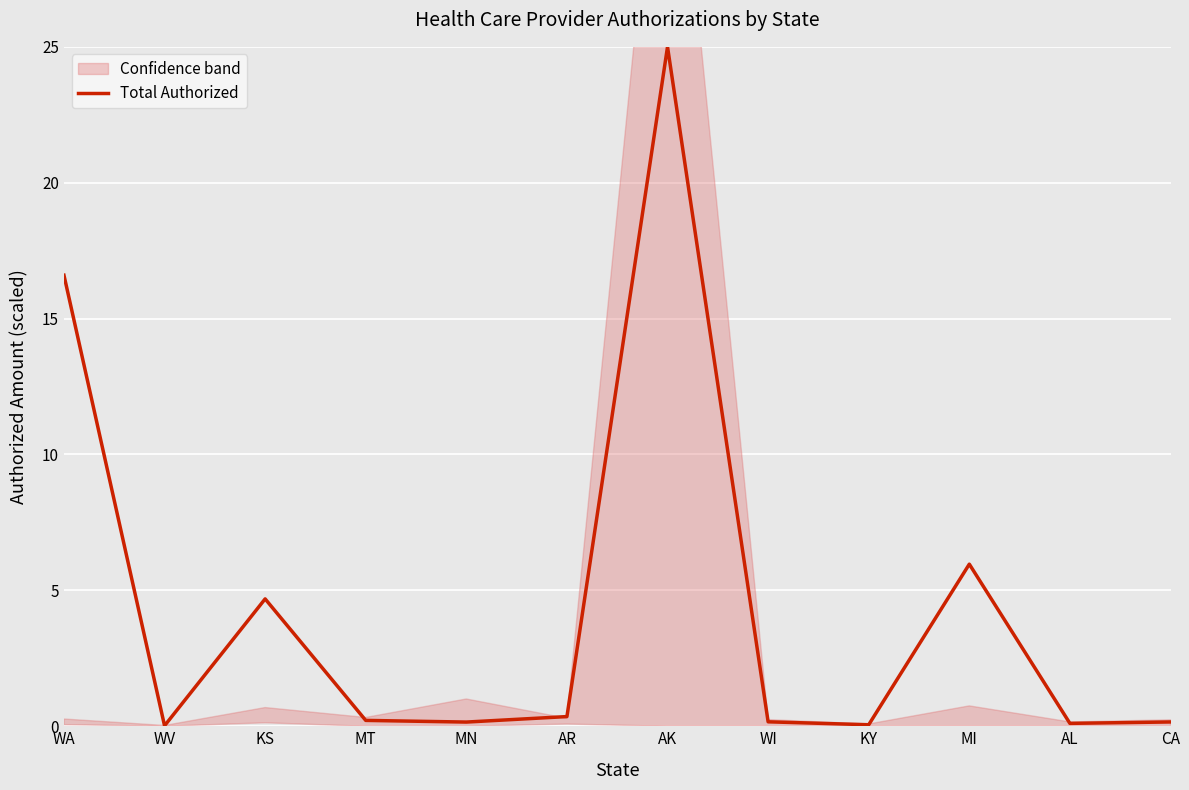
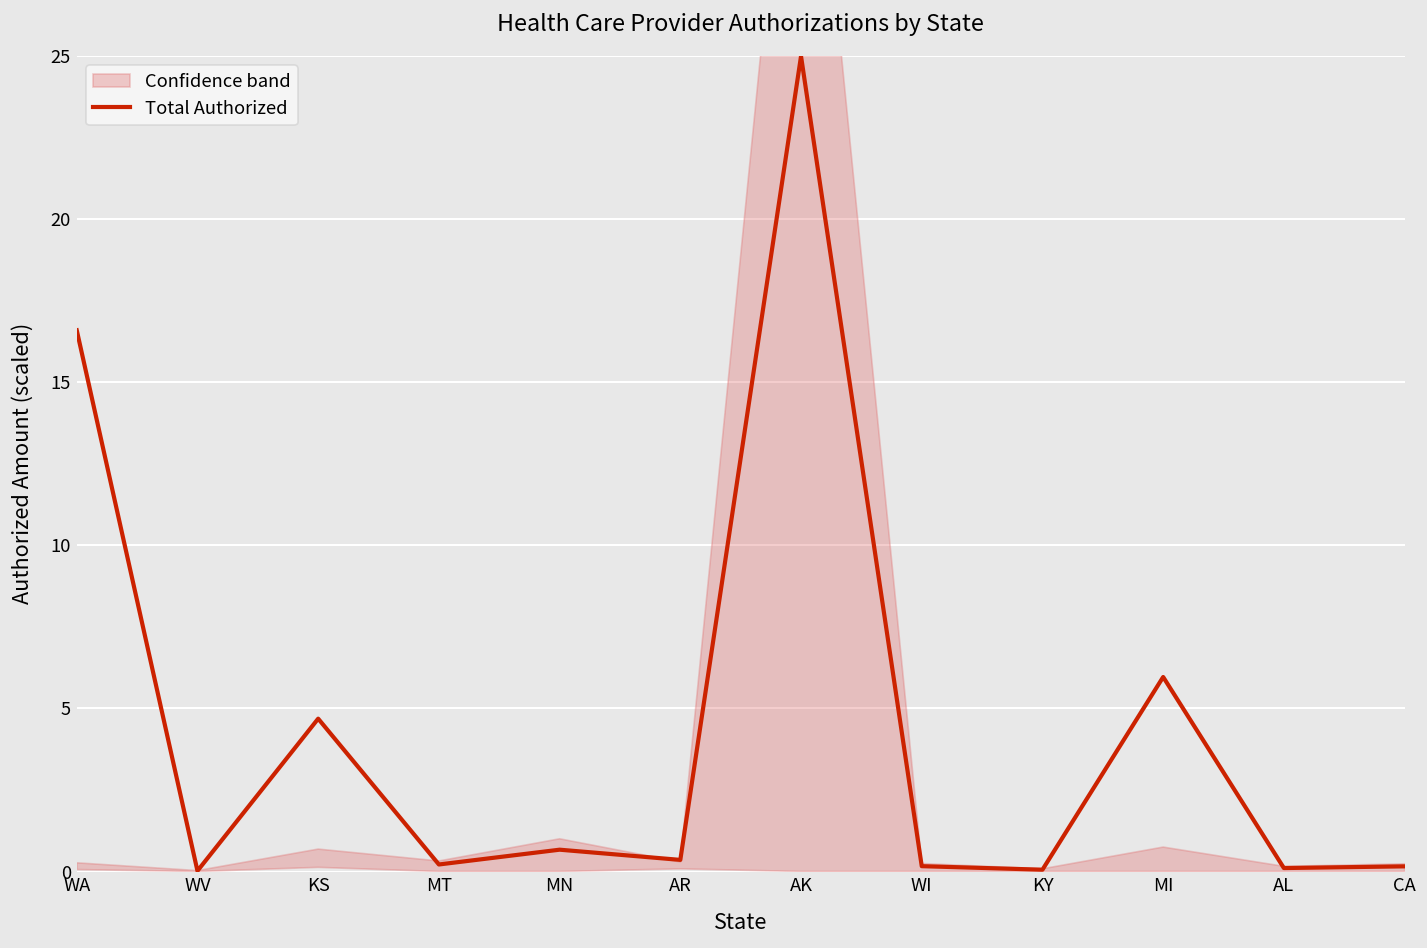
Total Authorized, MN: 0.2 -> 0.7
